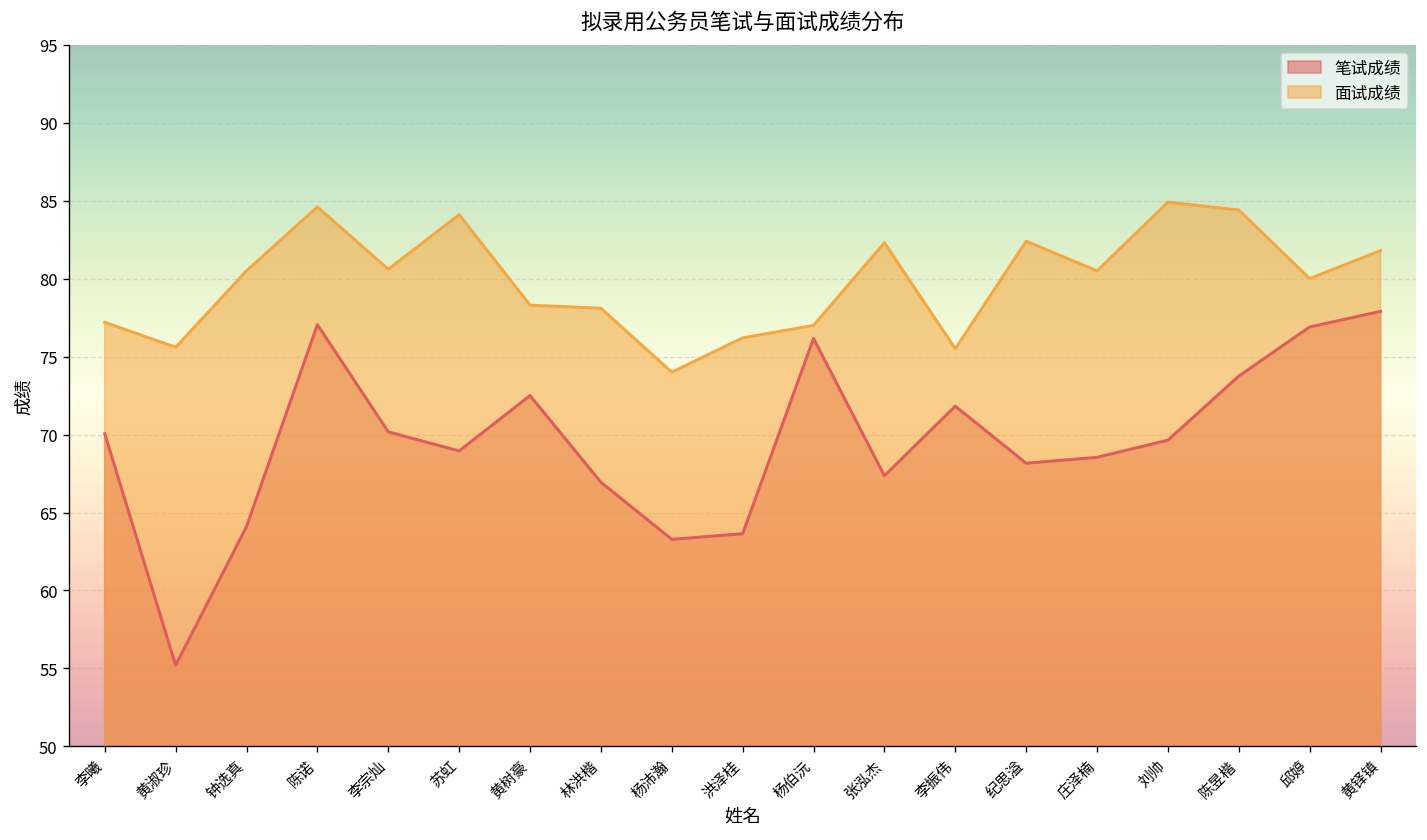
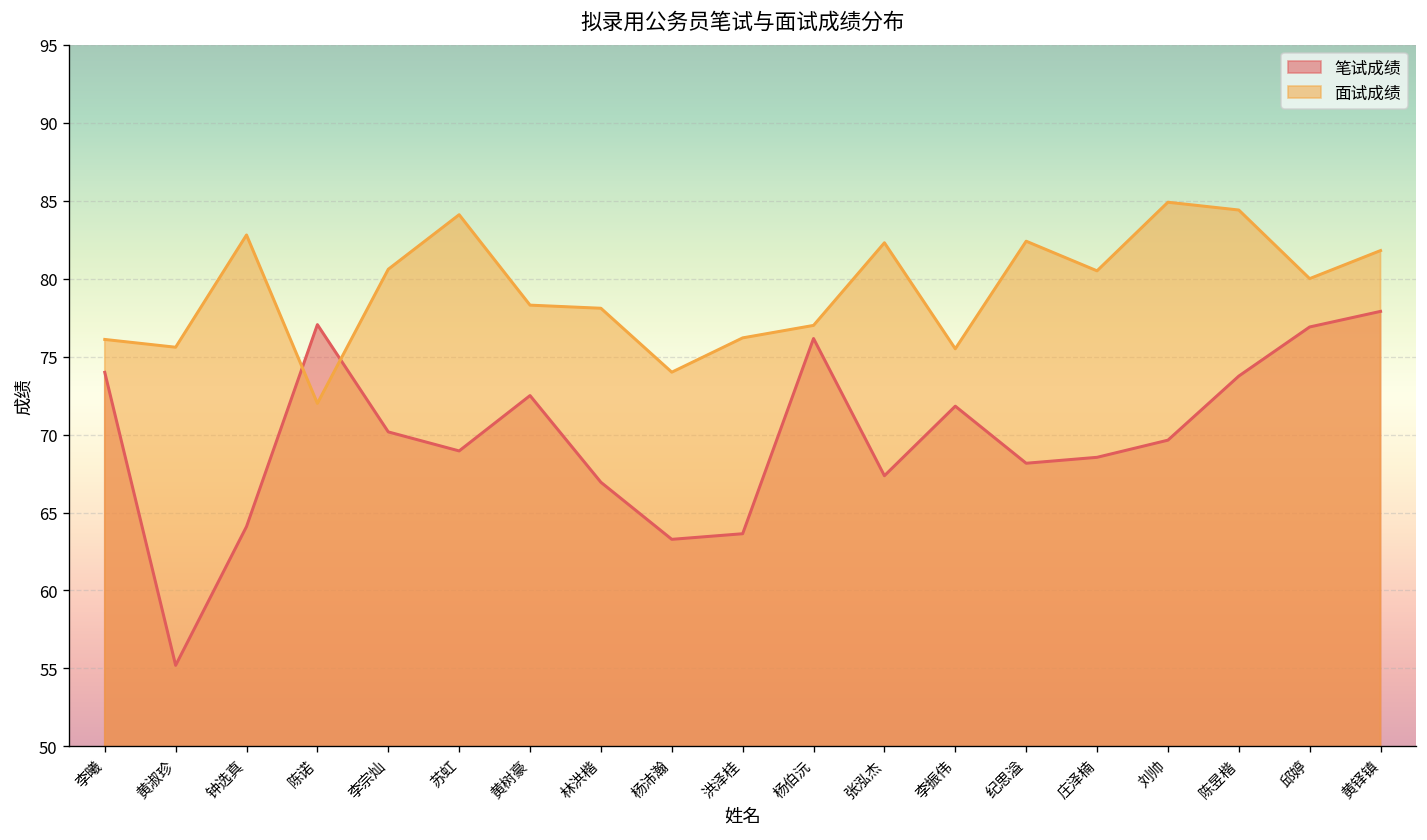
笔试成绩, 李曦: 70.1 -> 74.0
面试成绩, 李曦: 77.2 -> 76.1
面试成绩, 钟选真: 80.5 -> 82.8
面试成绩, 陈诺: 84.6 -> 72.0
